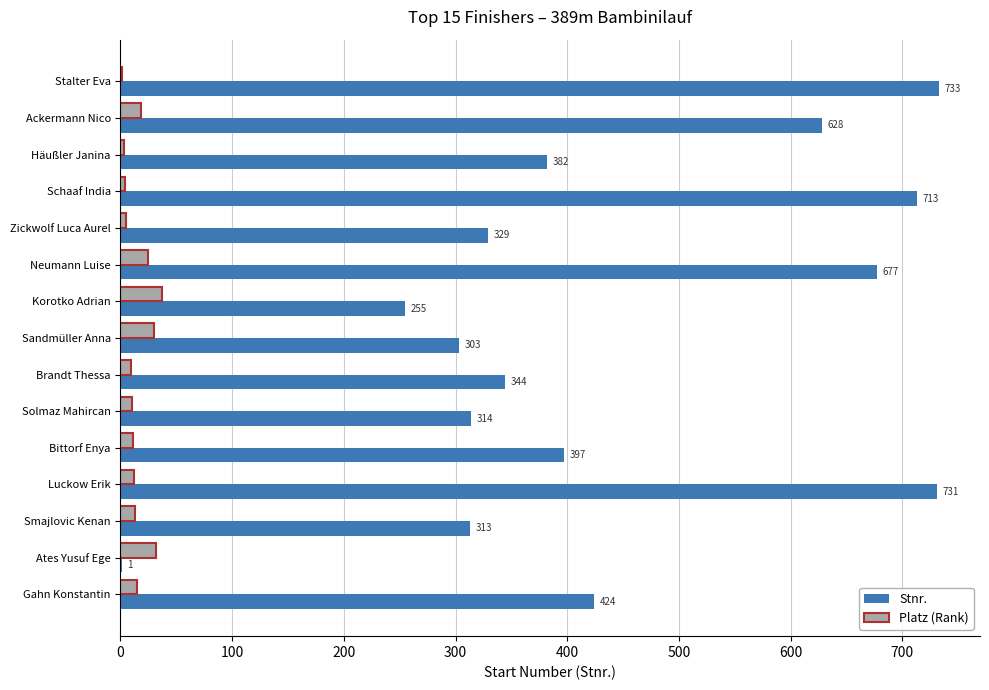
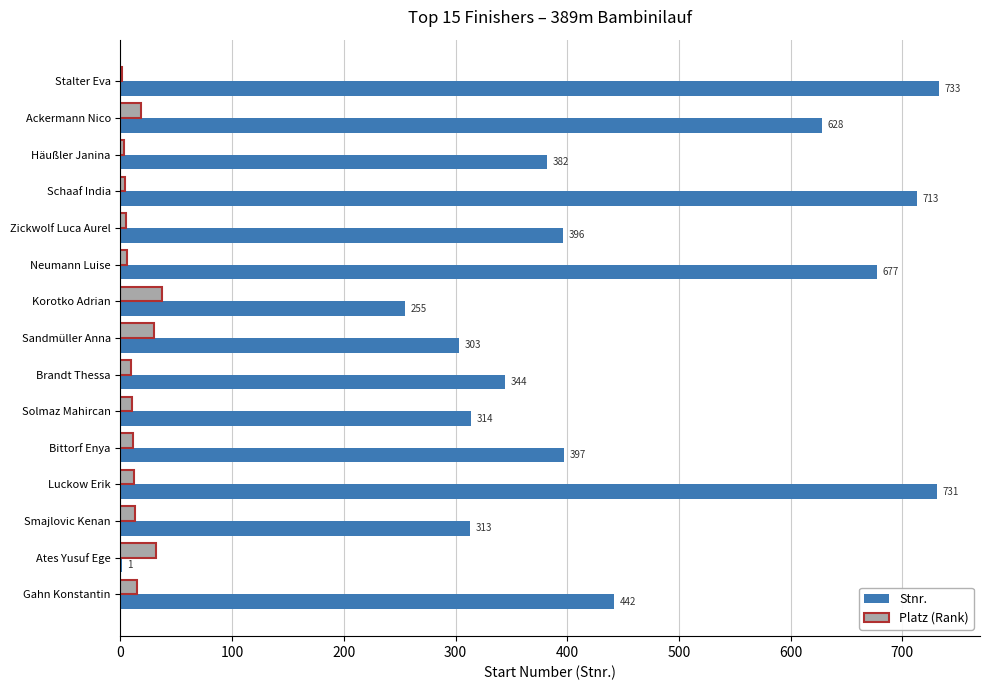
Stnr., Zickwolf Luca Aurel: 329 -> 396
Platz (Rank), Neumann Luise: 25 -> 6
Stnr., Gahn Konstantin: 424 -> 442
